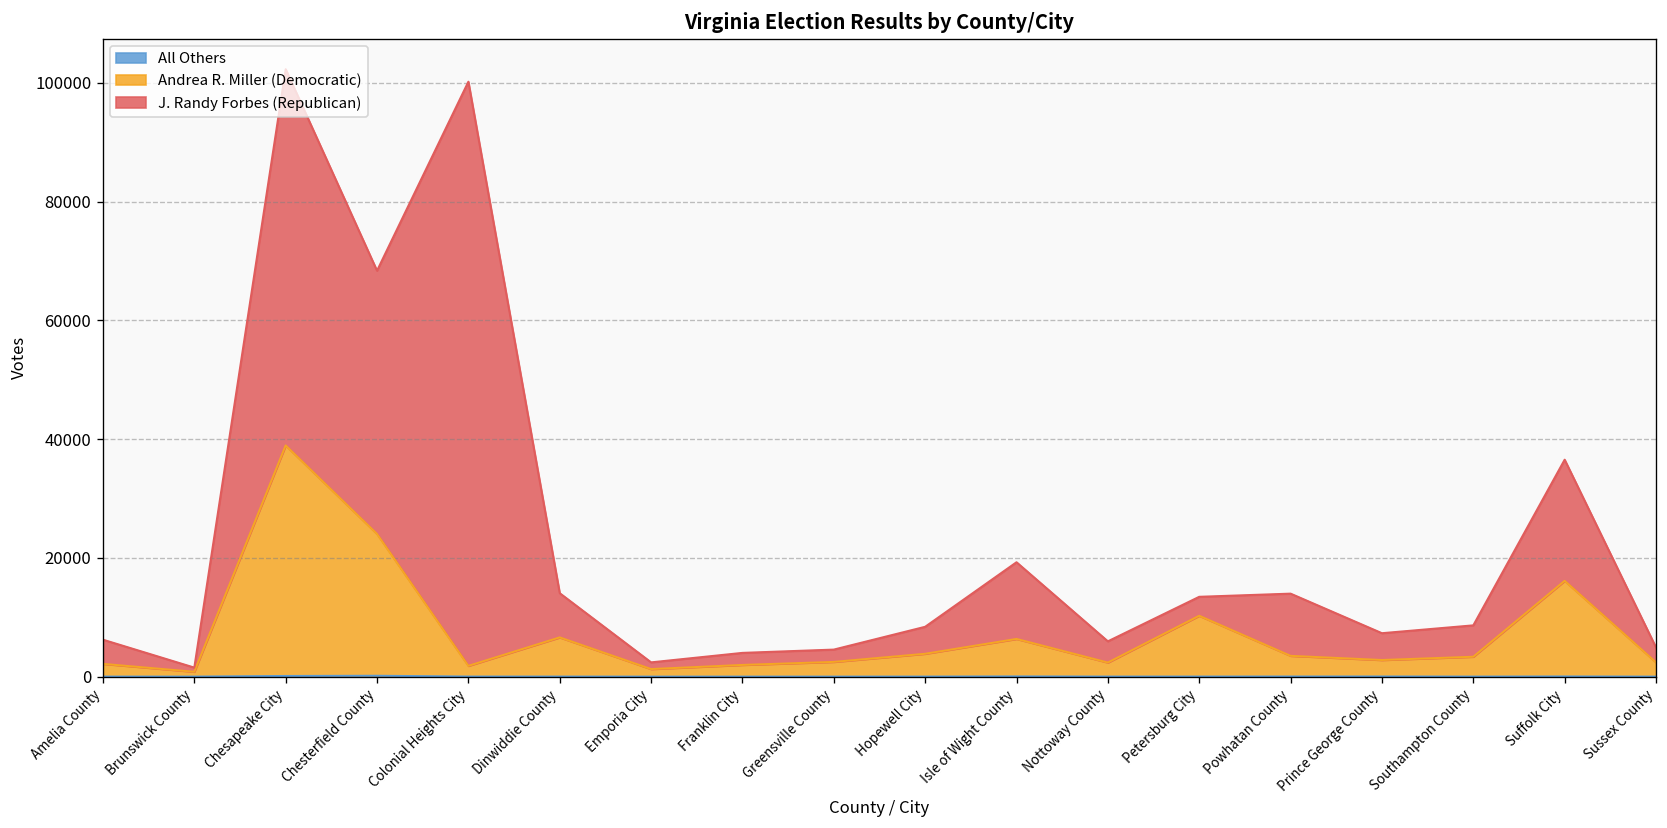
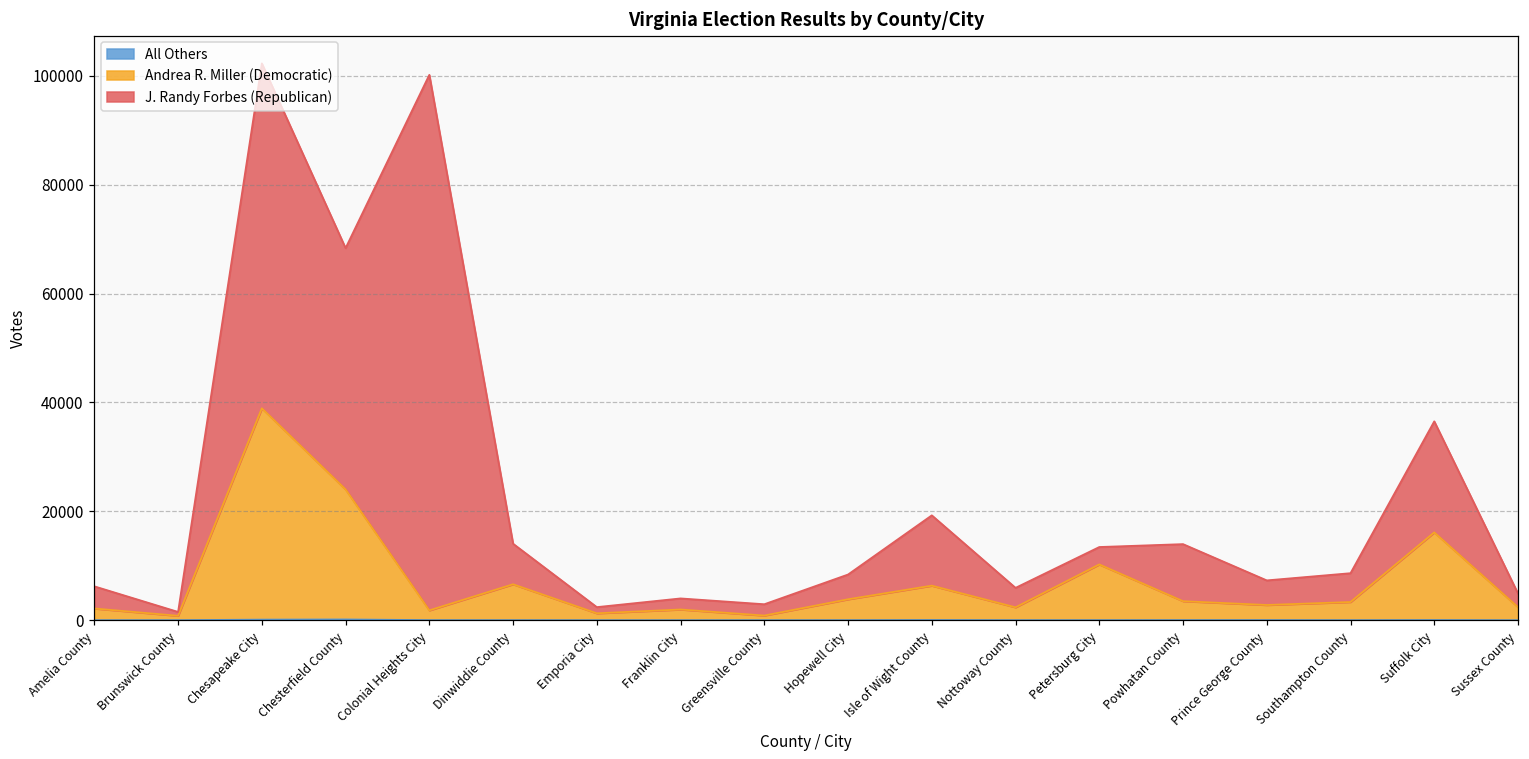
Andrea R. Miller (Democratic), Greensville County: 2000 -> 1000
